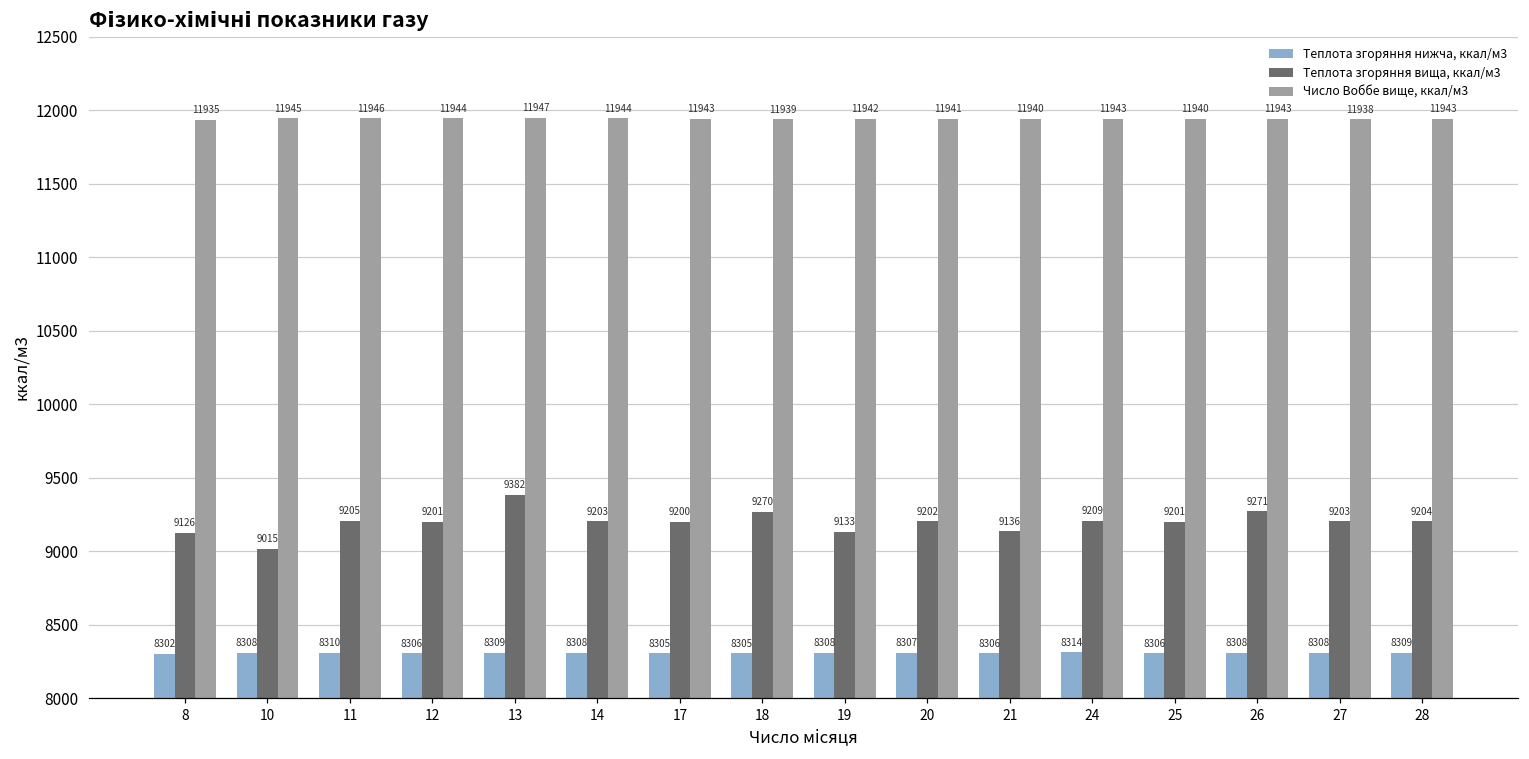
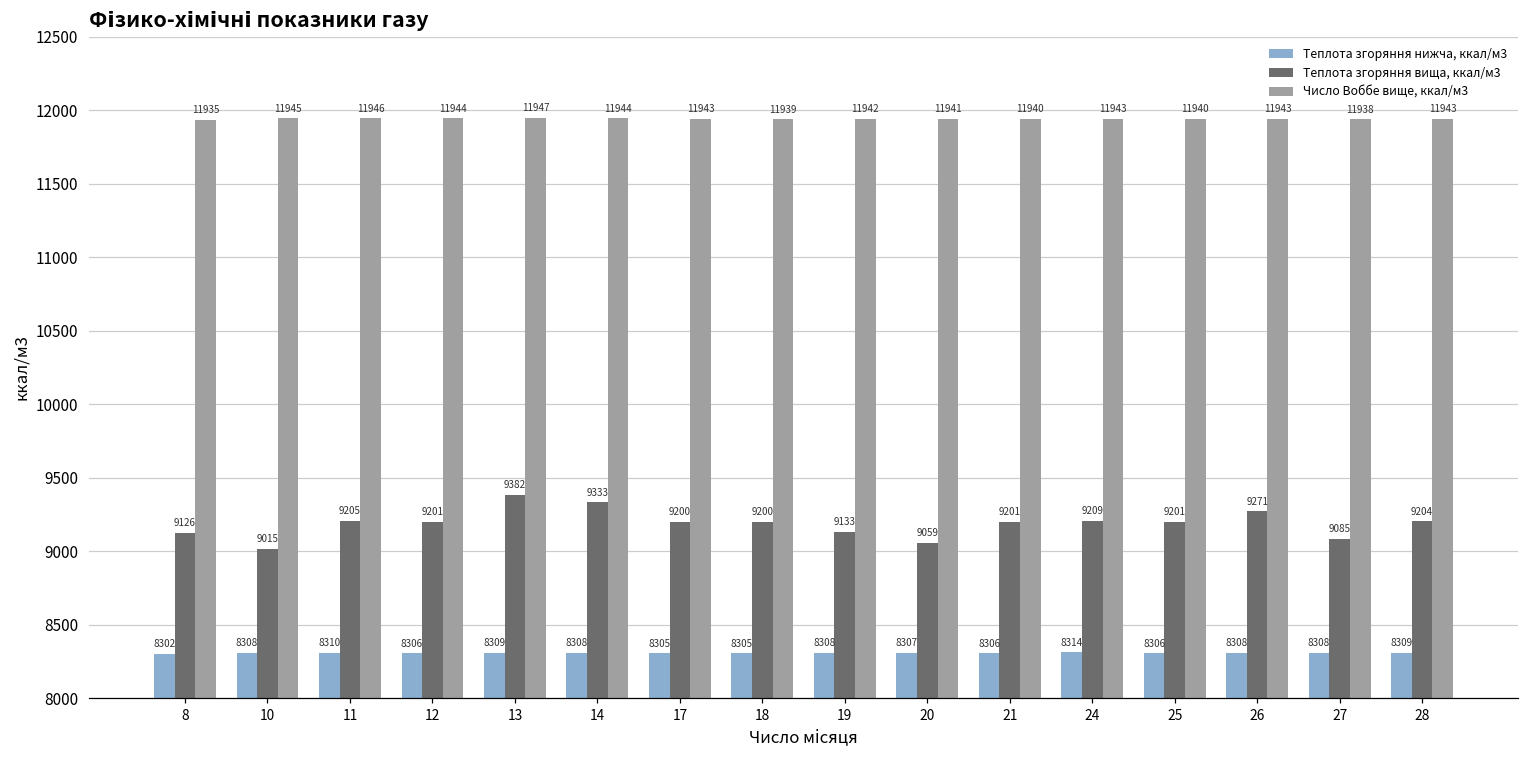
Теплота згоряння вища, ккал/м3, 14: 9203 -> 9333
Теплота згоряння вища, ккал/м3, 18: 9270 -> 9200
Теплота згоряння вища, ккал/м3, 20: 9202 -> 9059
Теплота згоряння вища, ккал/м3, 21: 9136 -> 9201
Теплота згоряння вища, ккал/м3, 27: 9203 -> 9085
